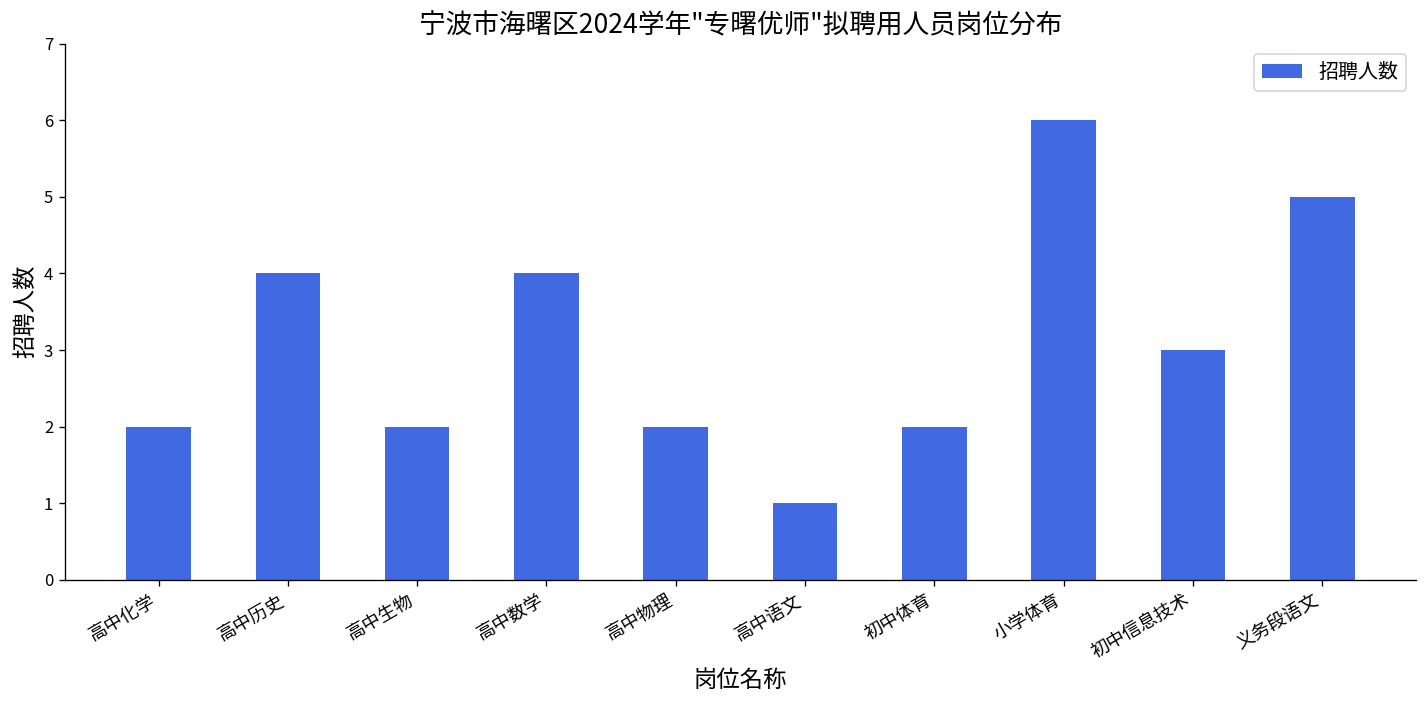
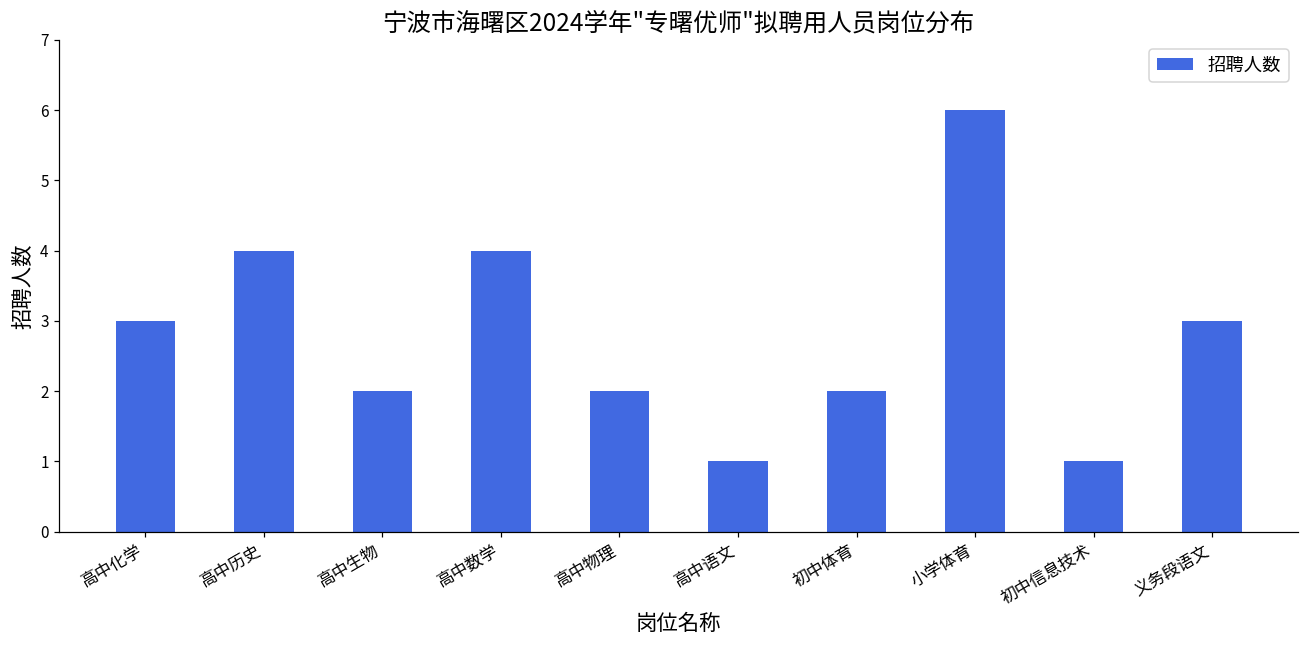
高中化学: 2 -> 3
初中信息技术: 3 -> 1
义务段语文: 5 -> 3
